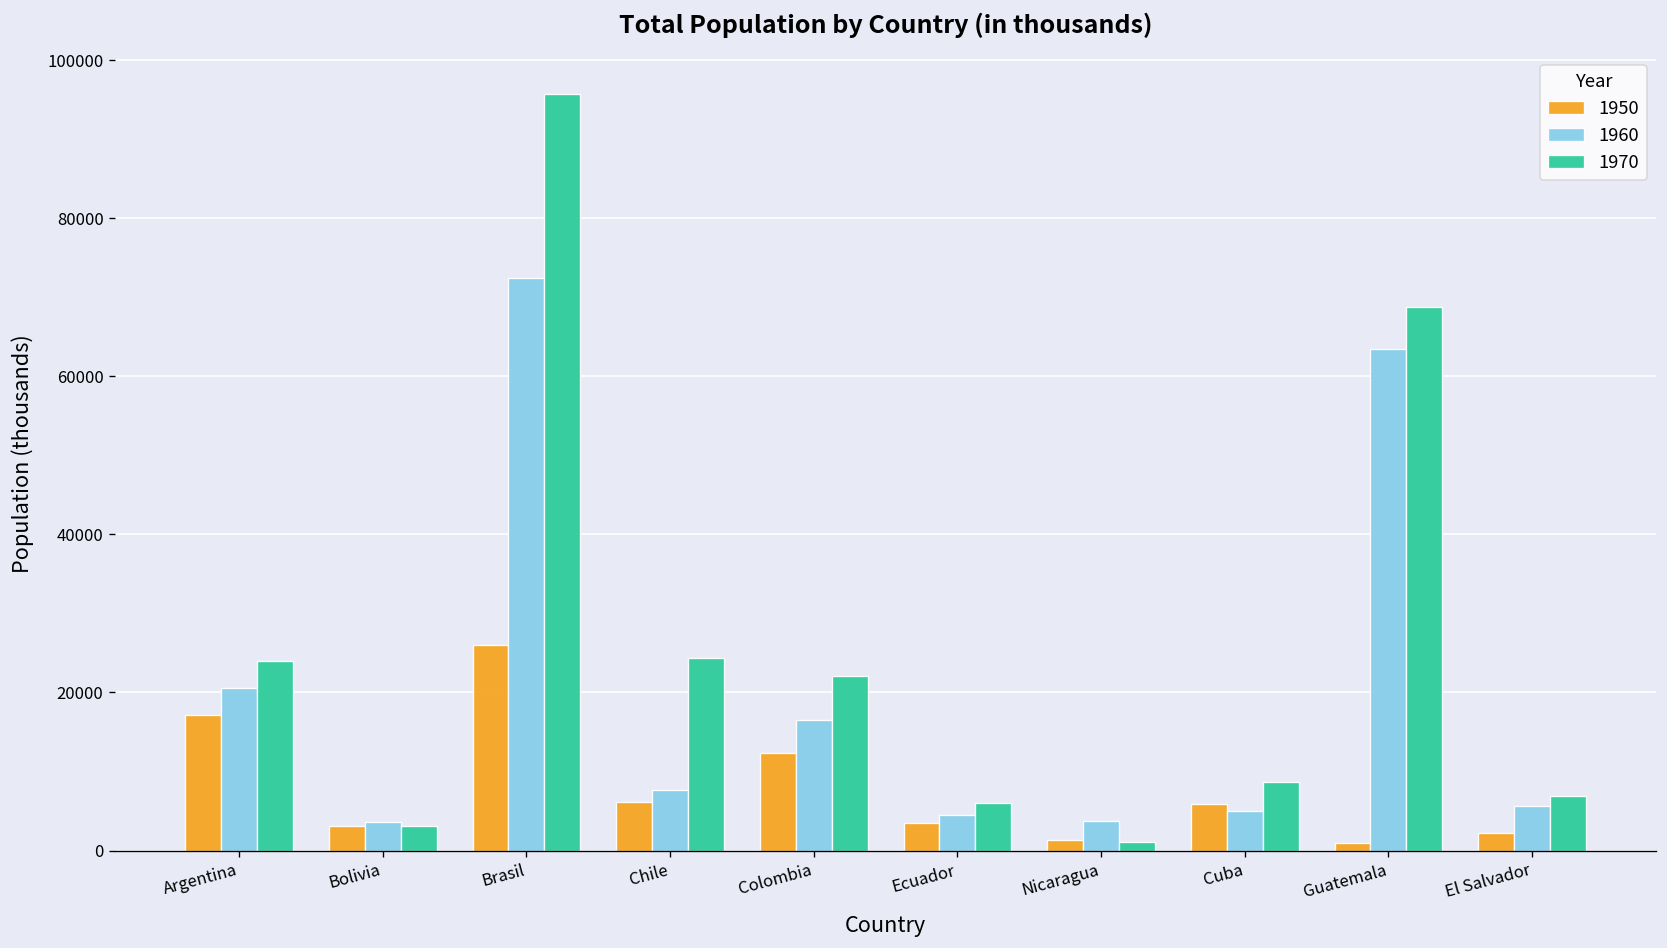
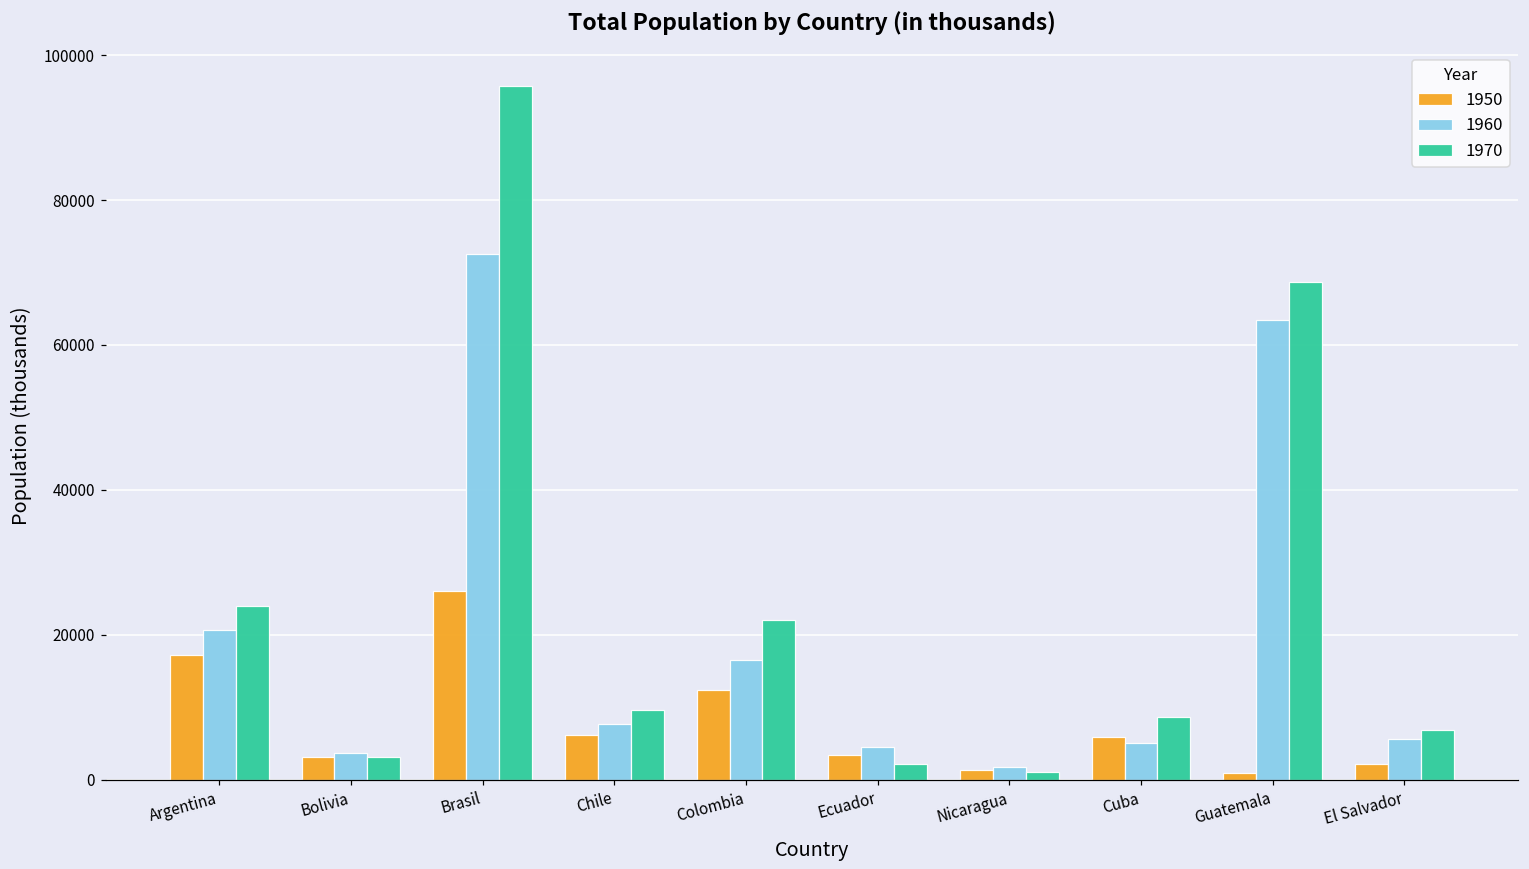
1970, Chile: 24000 -> 10000
1970, Ecuador: 6000 -> 2000
1960, Nicaragua: 4000 -> 2000
